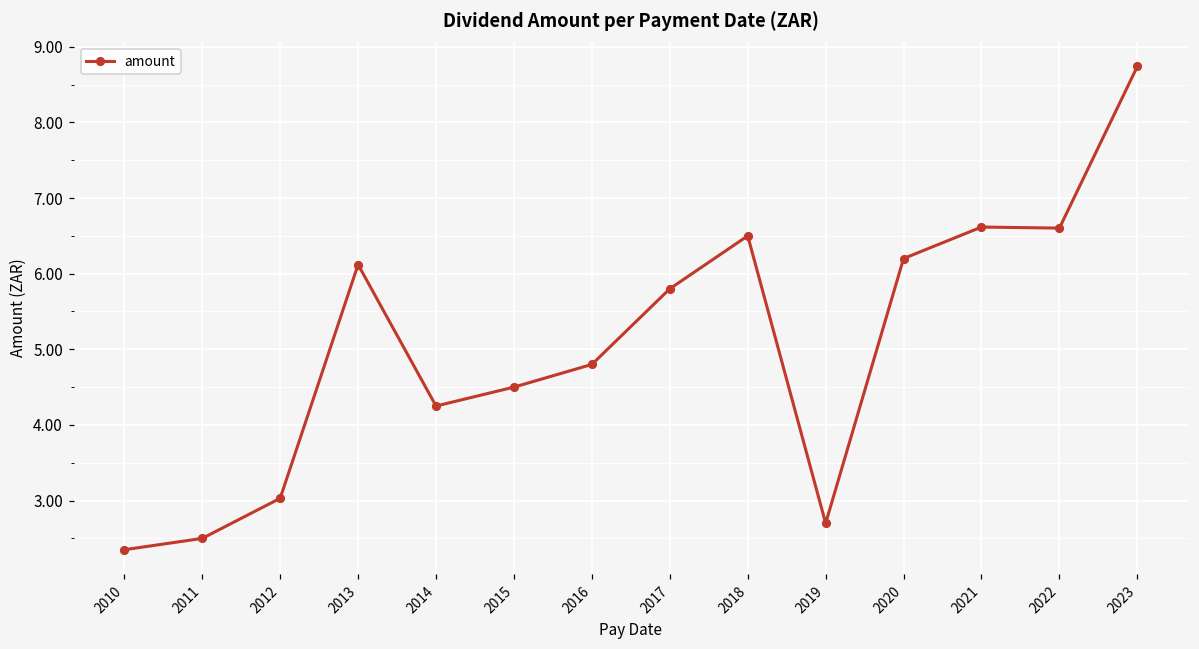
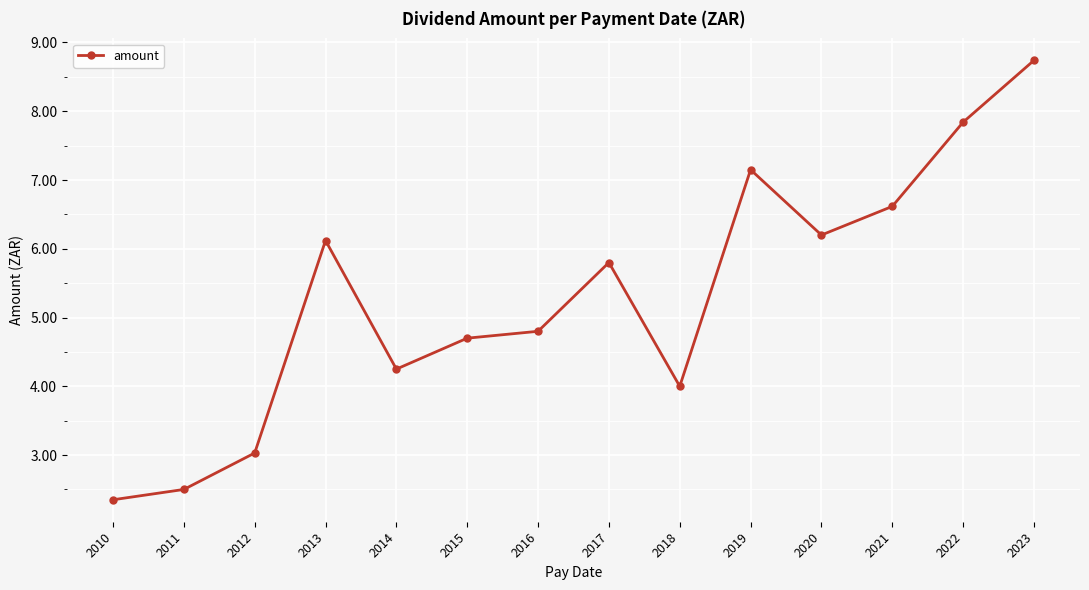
2015: 4.5 -> 4.7
2018: 6.5 -> 4.0
2019: 2.7 -> 7.2
2022: 6.6 -> 7.8
